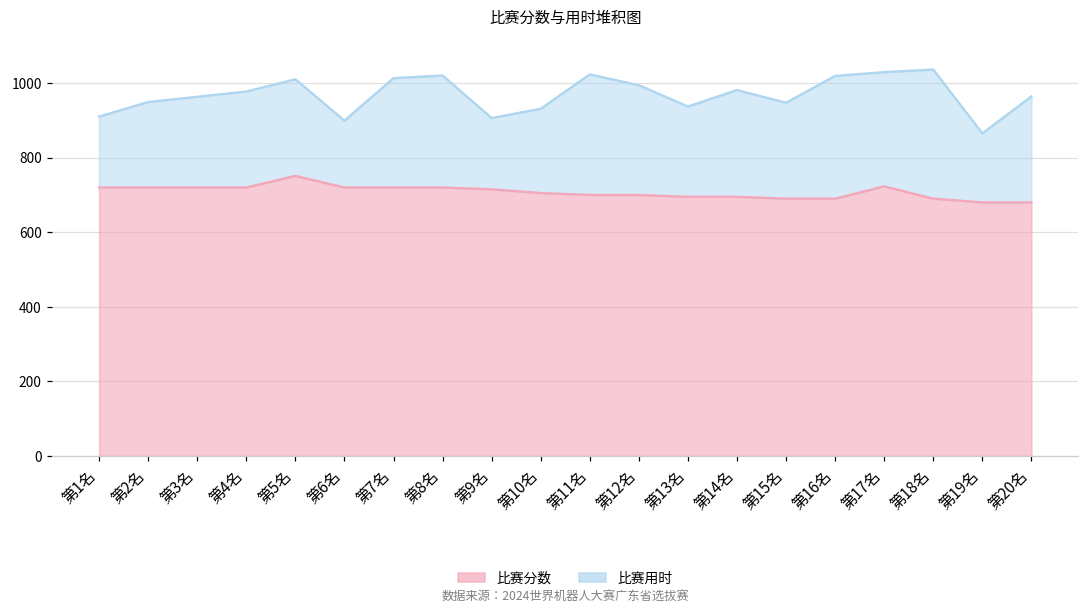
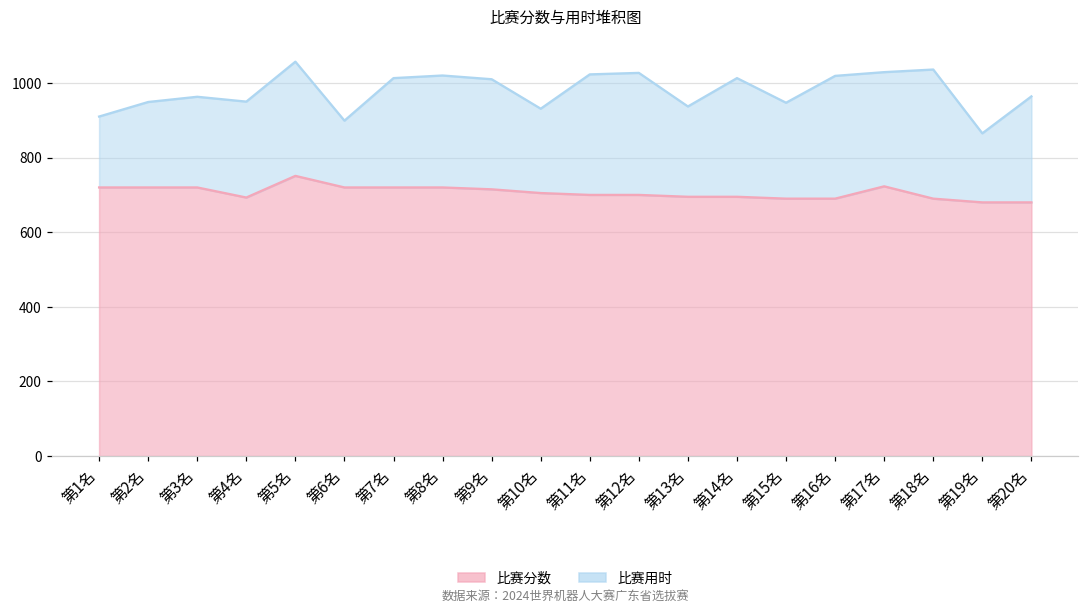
比赛分数, 第4名: 720 -> 690
比赛用时, 第5名: 260 -> 310
比赛用时, 第9名: 190 -> 300
比赛用时, 第12名: 290 -> 330
比赛用时, 第14名: 290 -> 320
